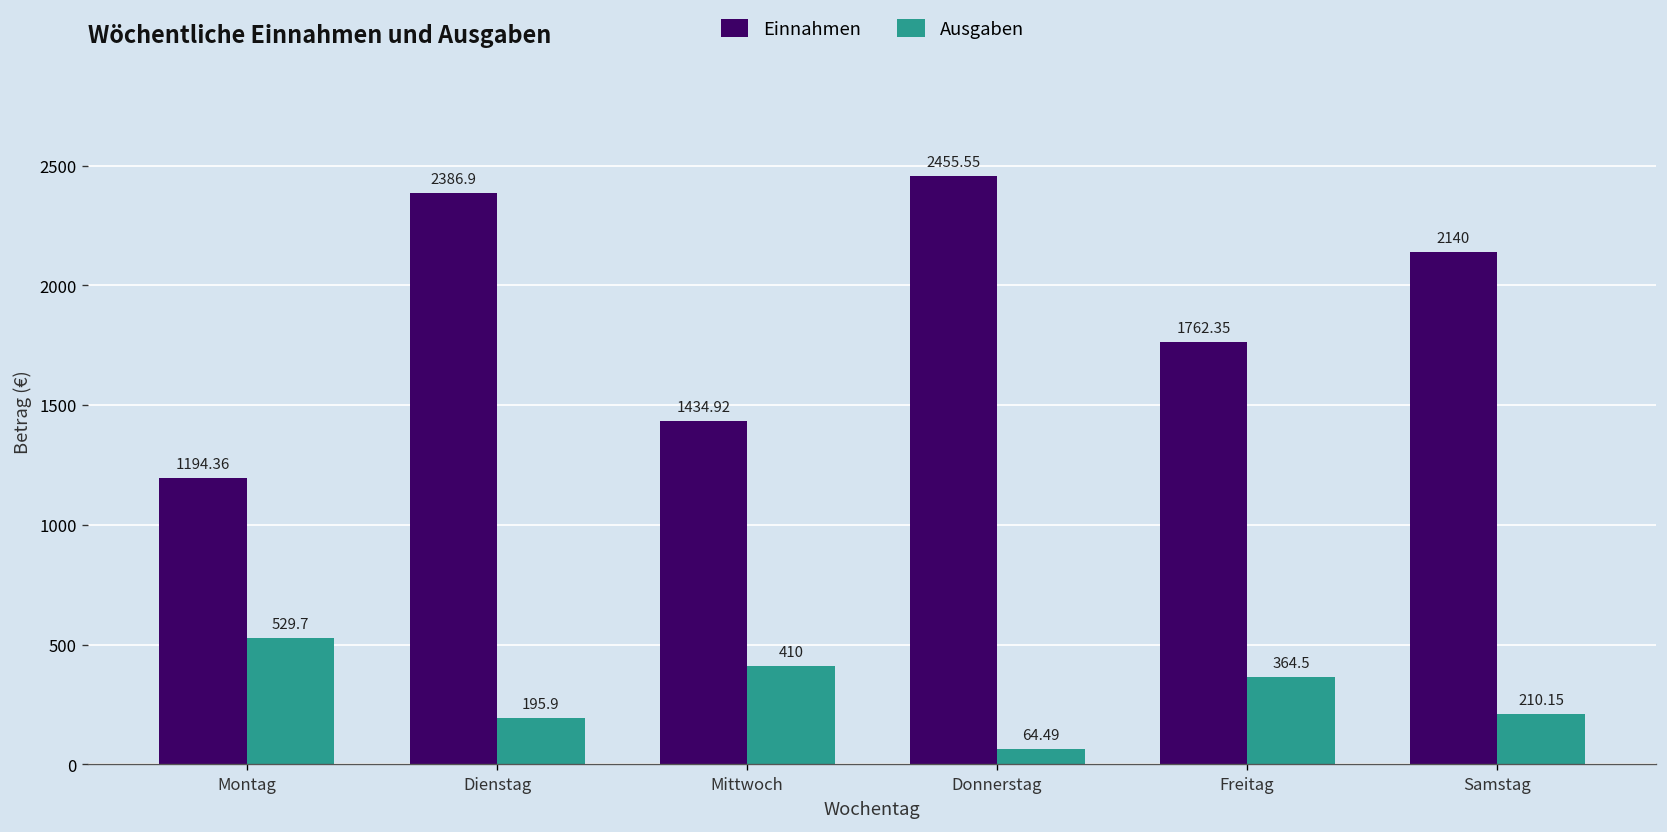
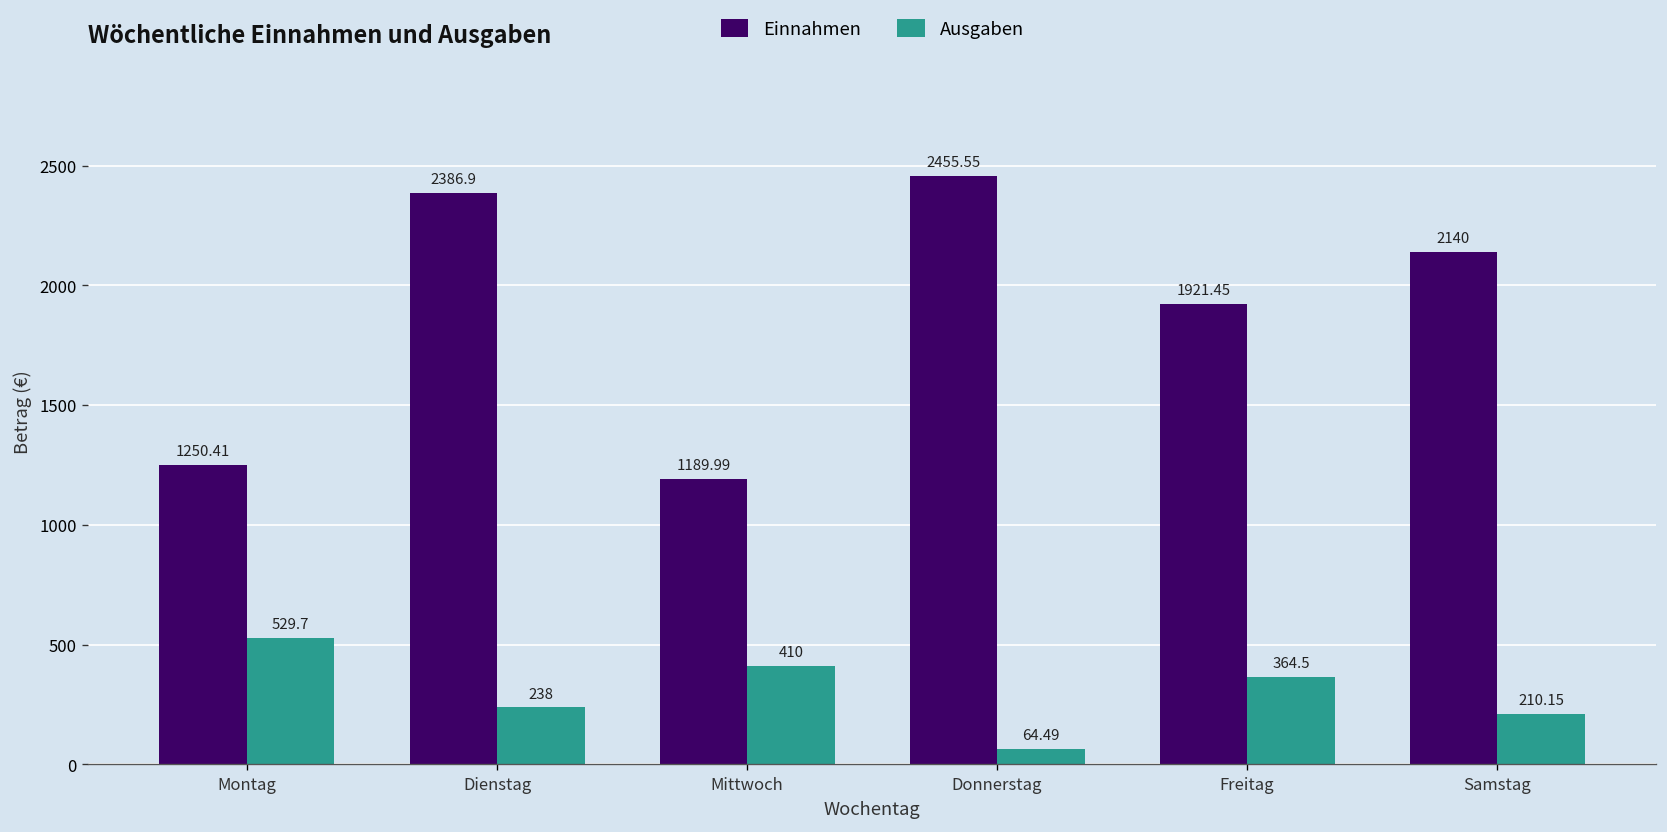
Einnahmen, Montag: 1194.36 -> 1250.41
Ausgaben, Dienstag: 195.9 -> 238
Einnahmen, Mittwoch: 1434.92 -> 1189.99
Einnahmen, Freitag: 1762.35 -> 1921.45
